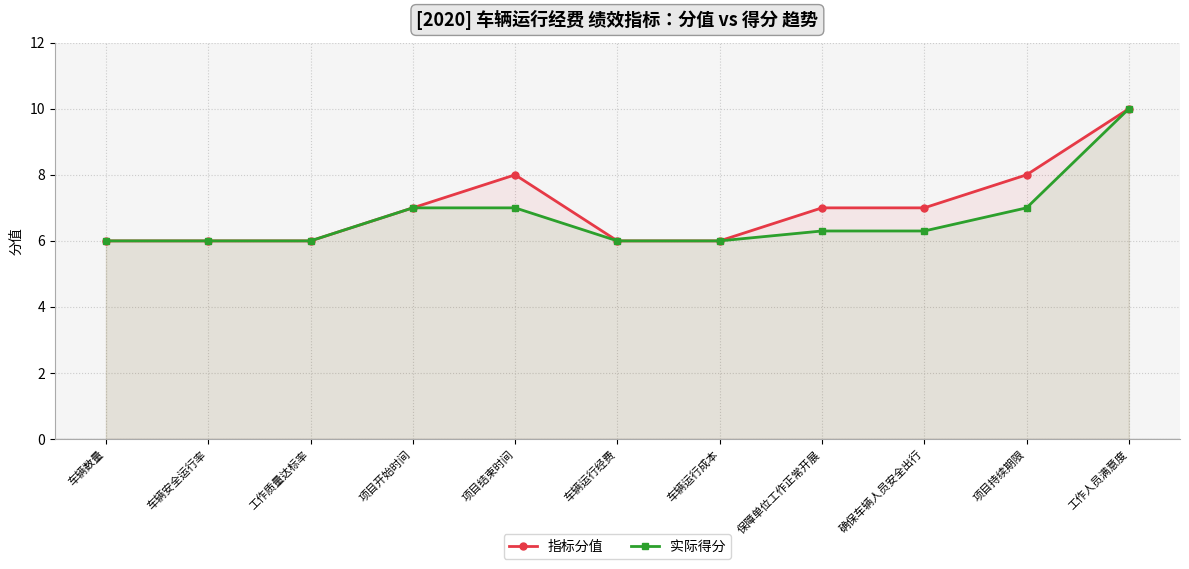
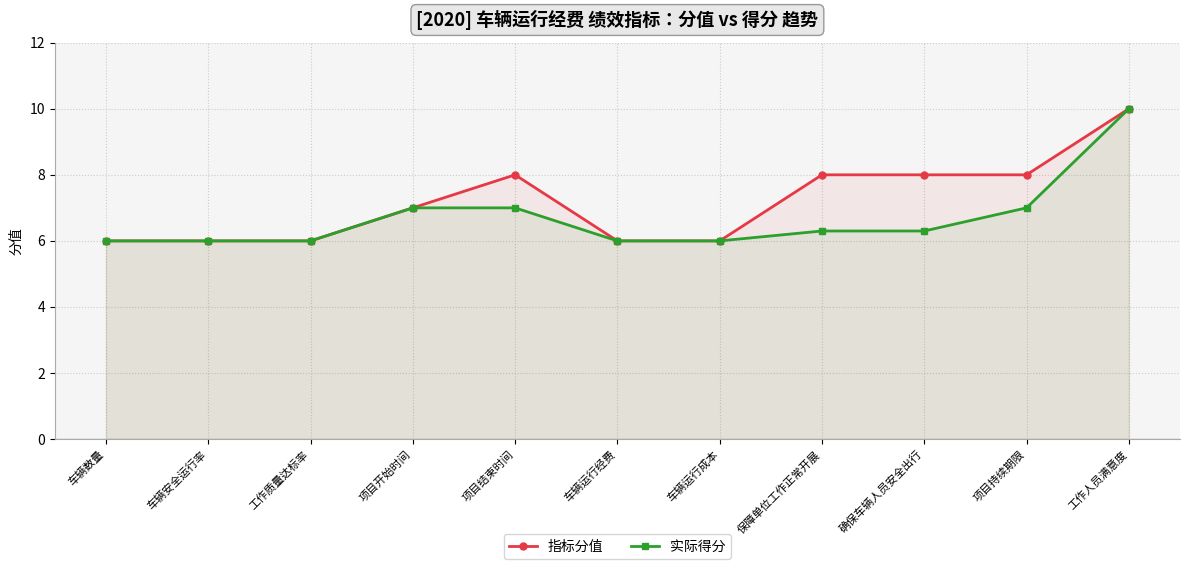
指标分值, 保障单位工作正常开展: 7 -> 8
指标分值, 确保车辆人员安全出行: 7 -> 8
